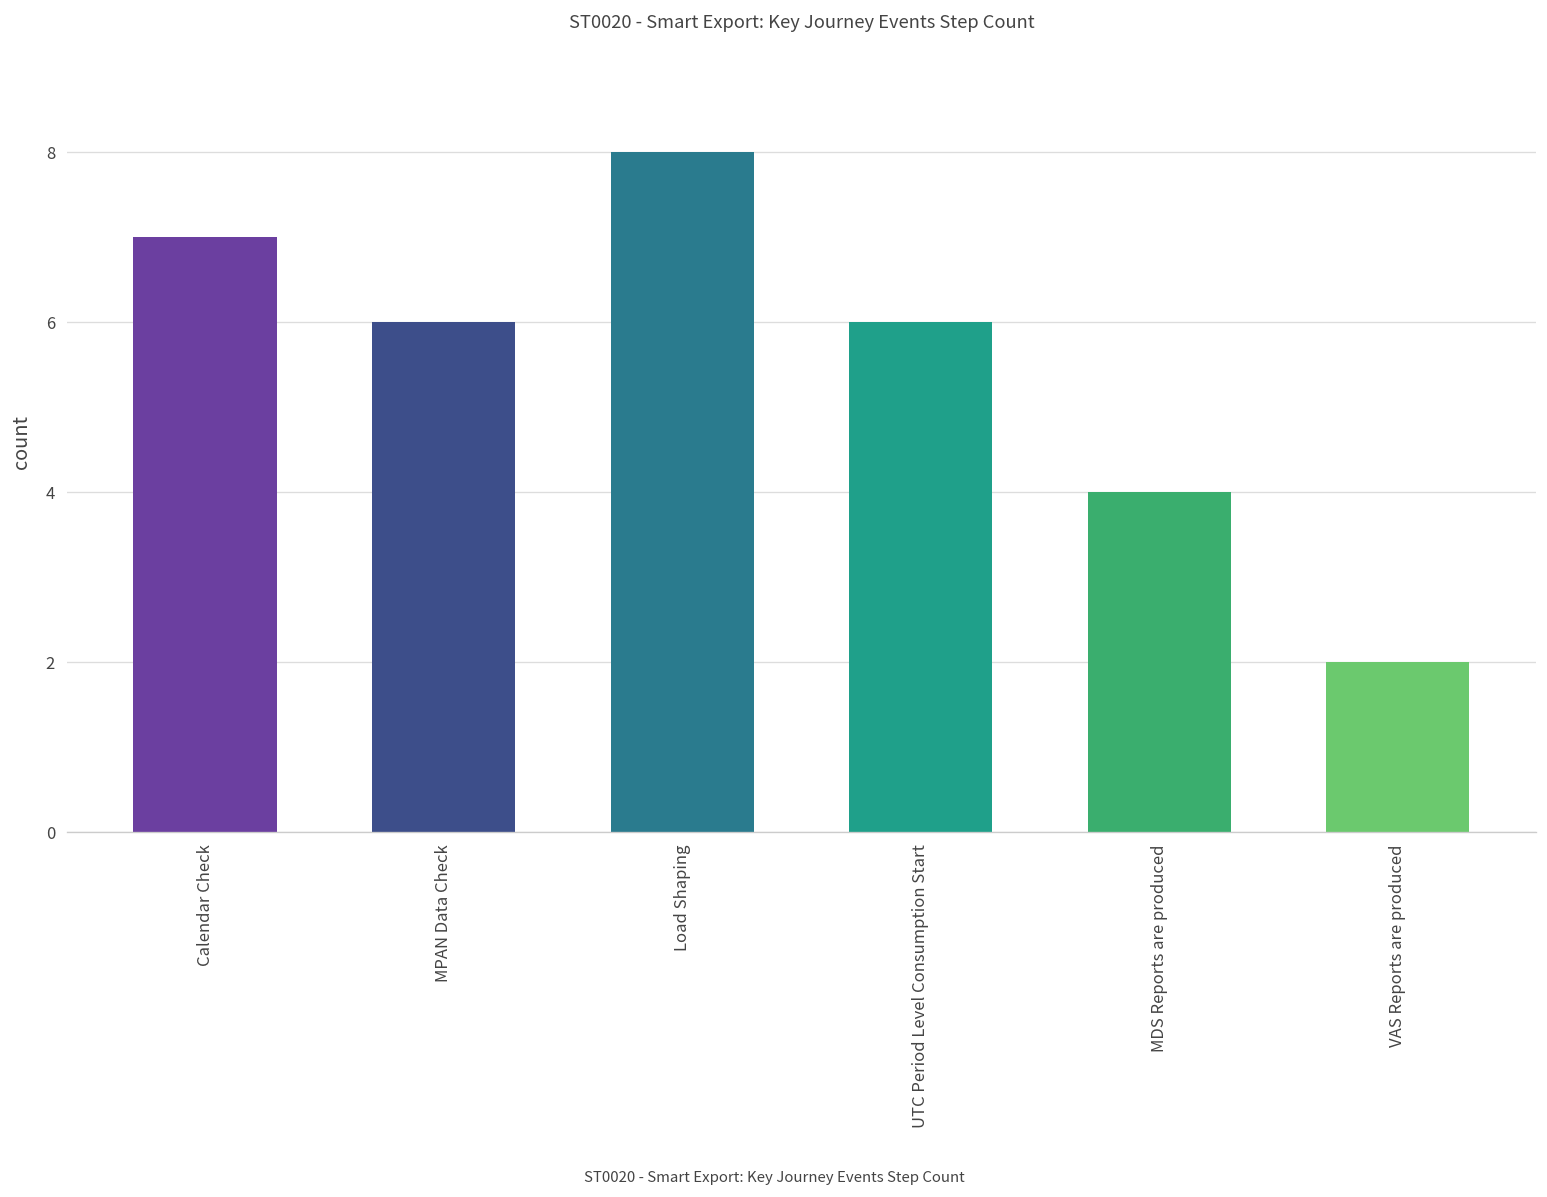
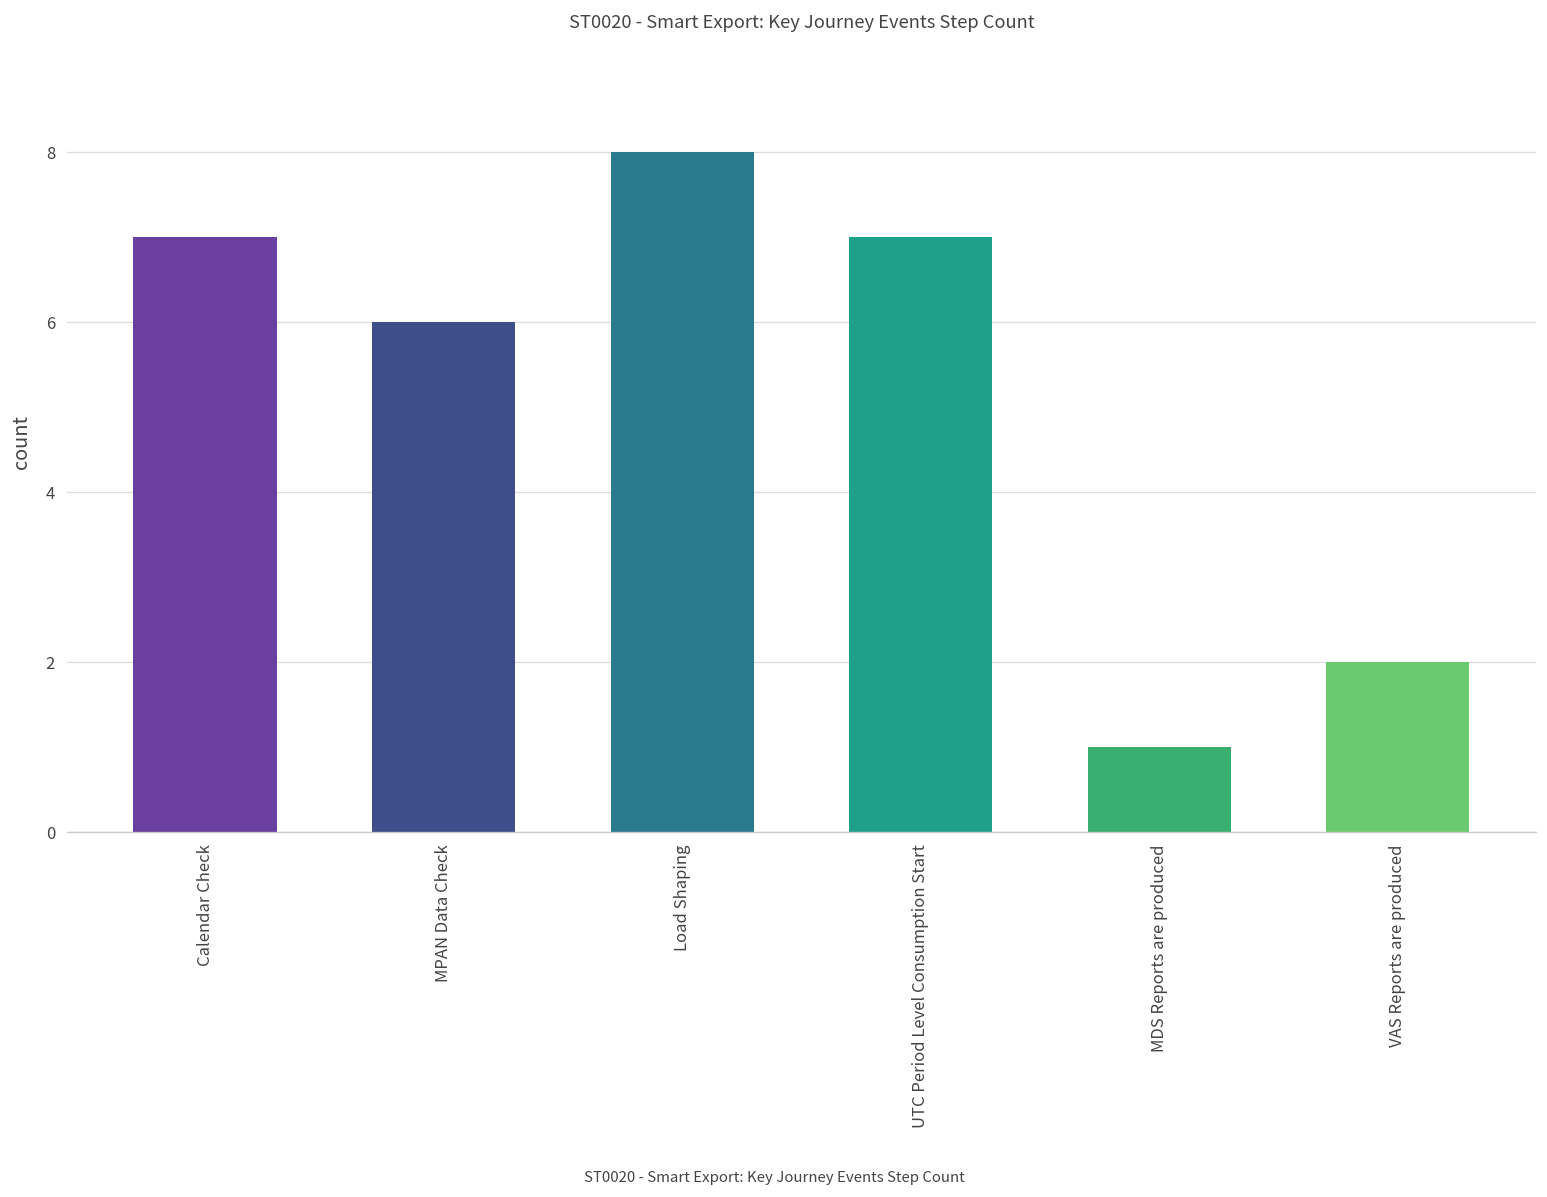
UTC Period Level Consumption Start: 6 -> 7
MDS Reports are produced: 4 -> 1
